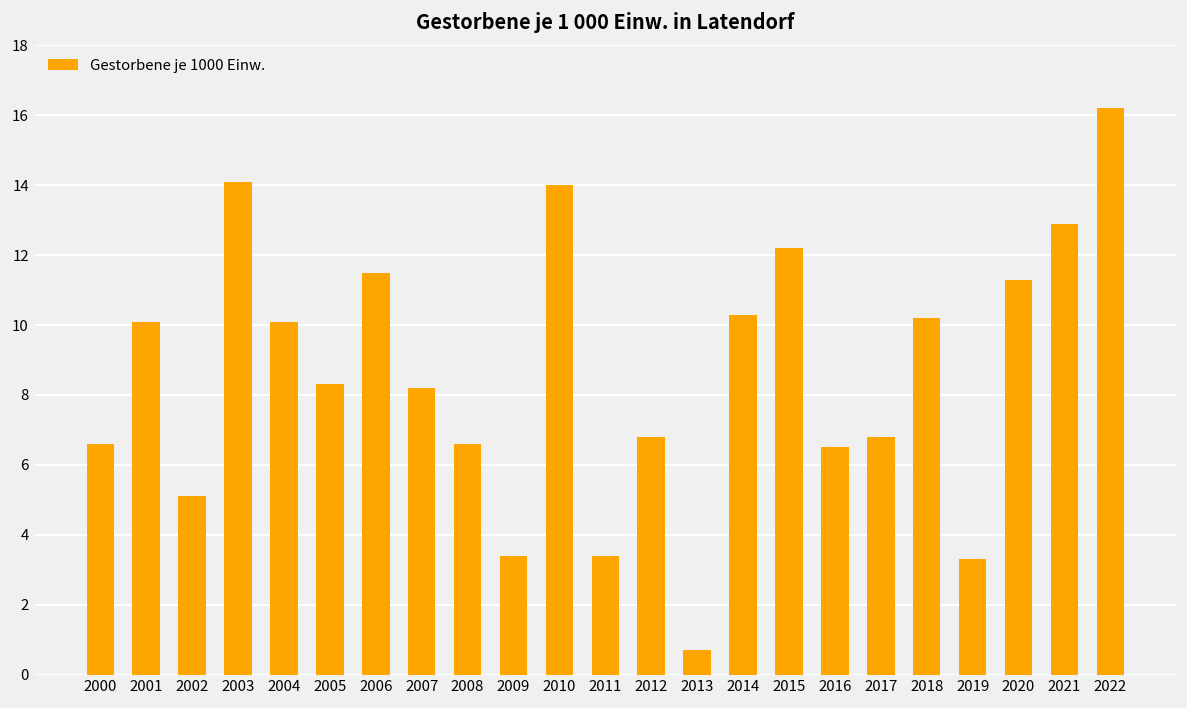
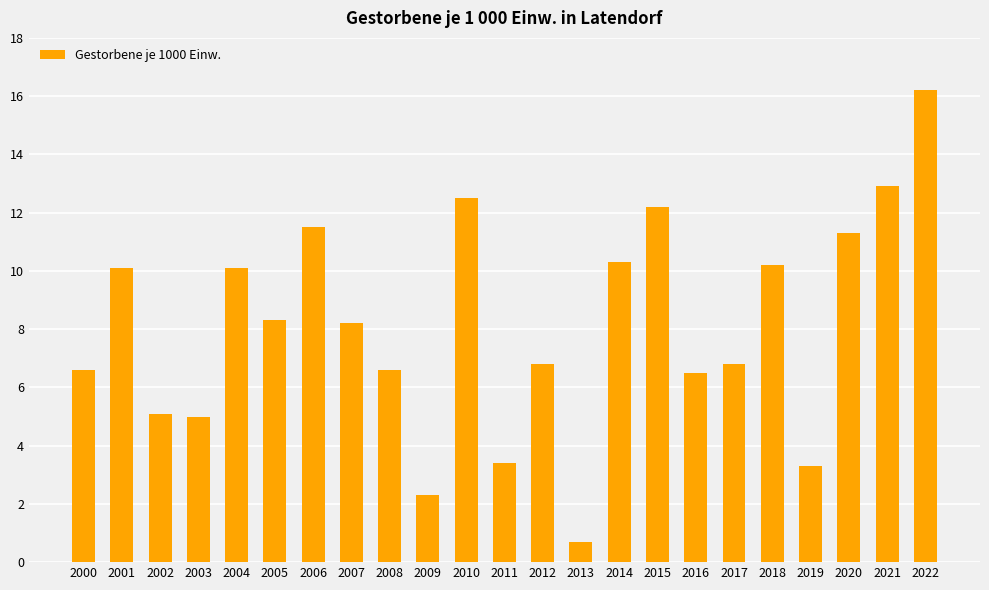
2003: 14.1 -> 5.0
2009: 3.4 -> 2.3
2010: 14.0 -> 12.5
